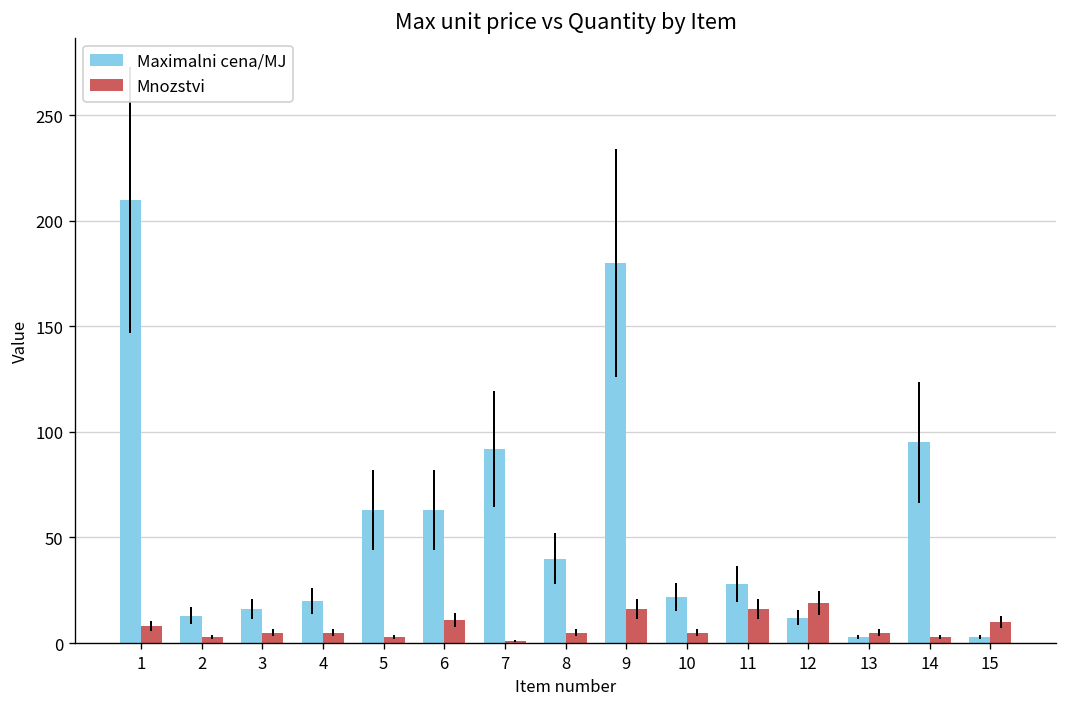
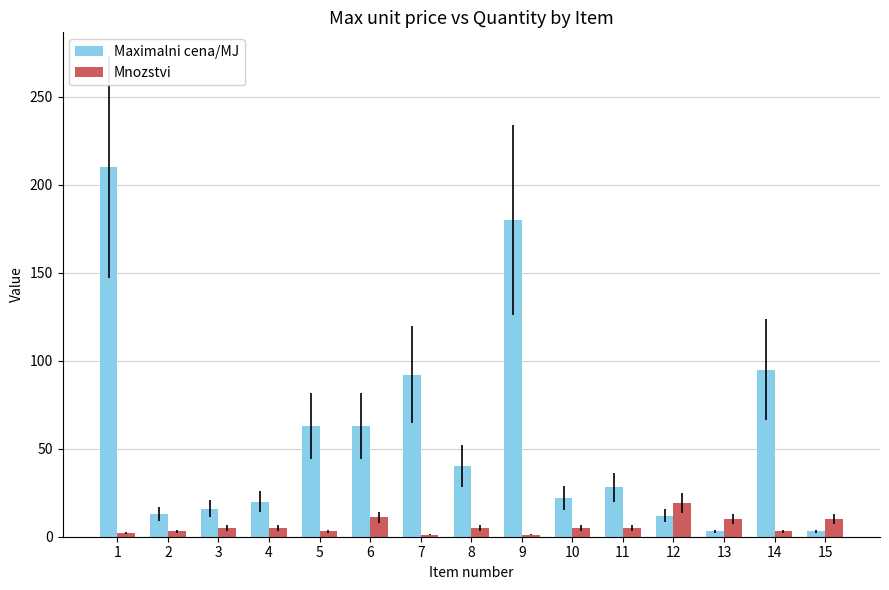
Mnozstvi, 1: 8 -> 2
Mnozstvi, 9: 16 -> 1
Mnozstvi, 11: 16 -> 5
Mnozstvi, 13: 5 -> 10
